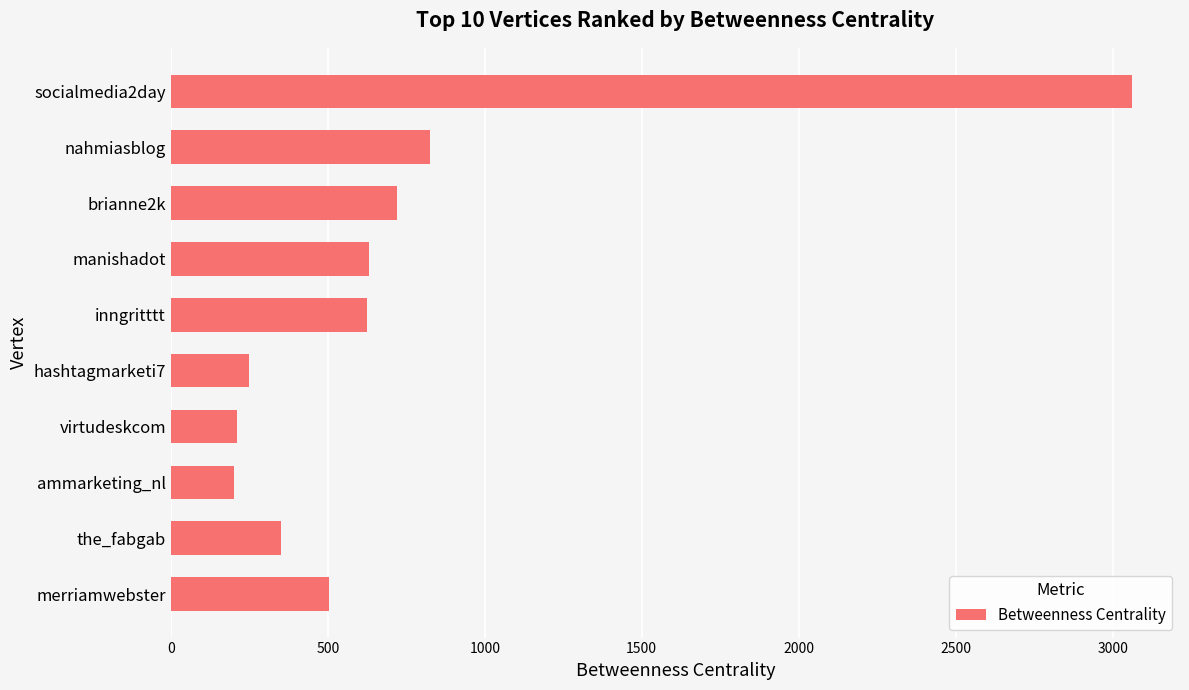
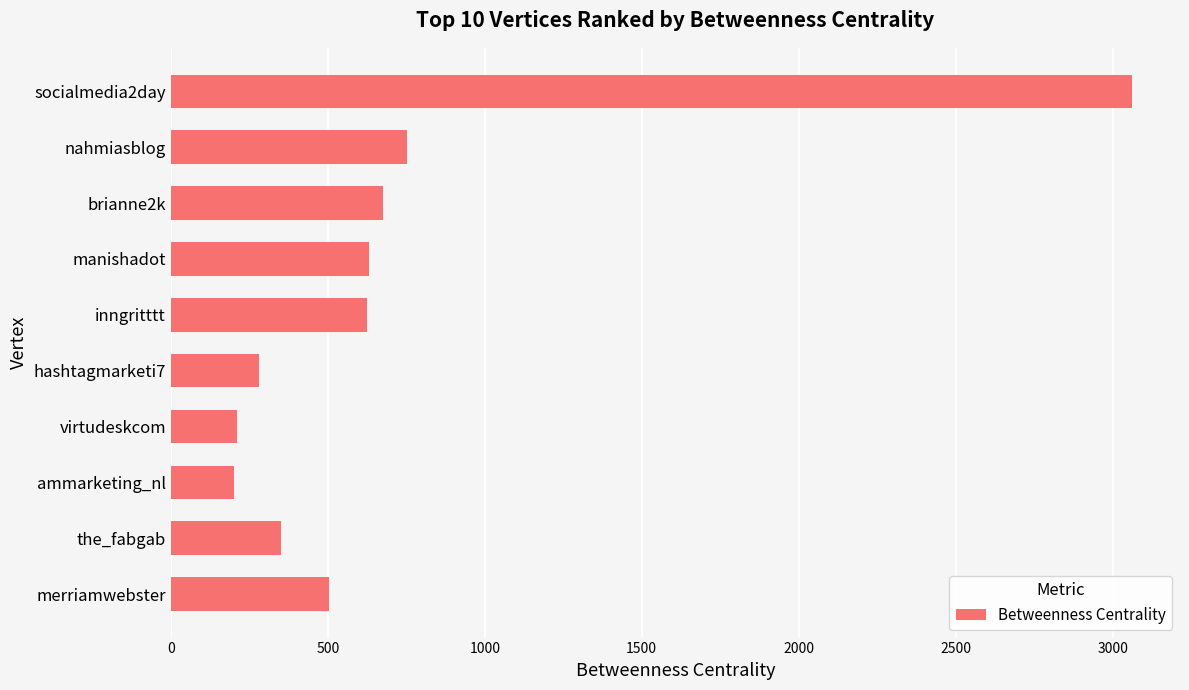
nahmiasblog: 830 -> 750
brianne2k: 720 -> 680
hashtagmarketi7: 250 -> 280
